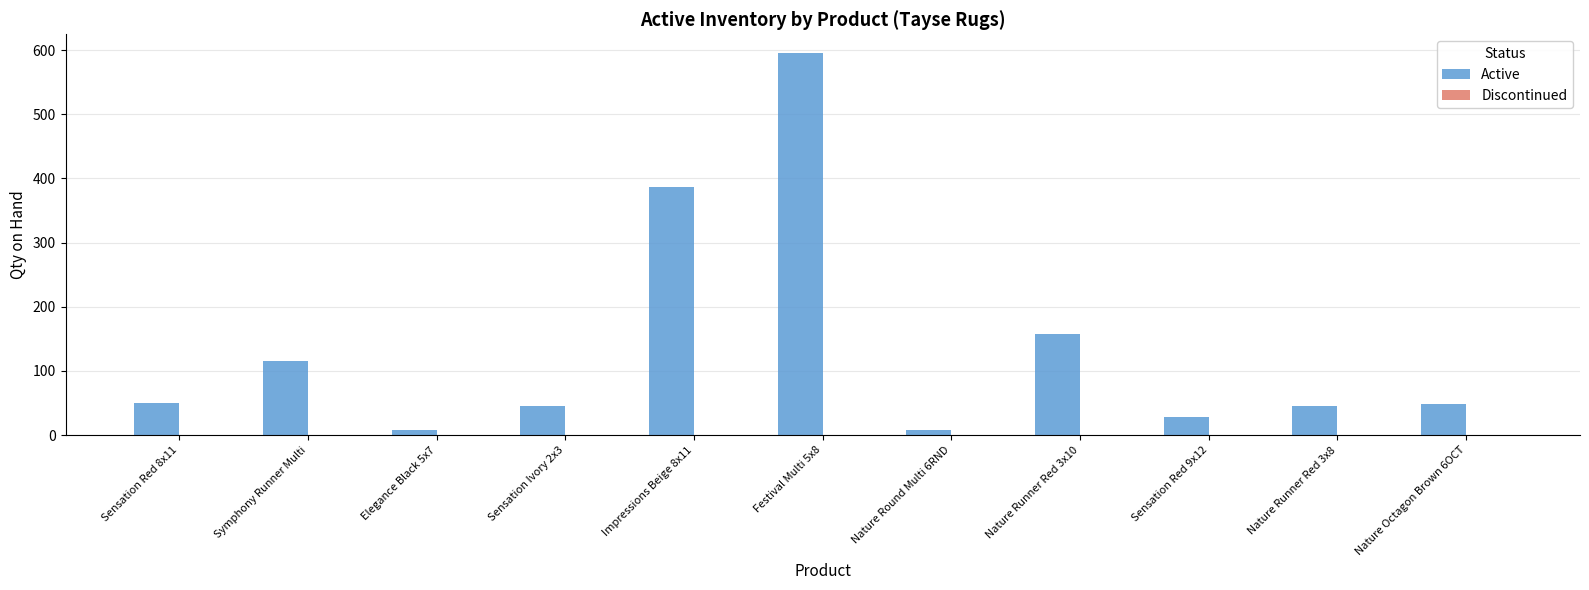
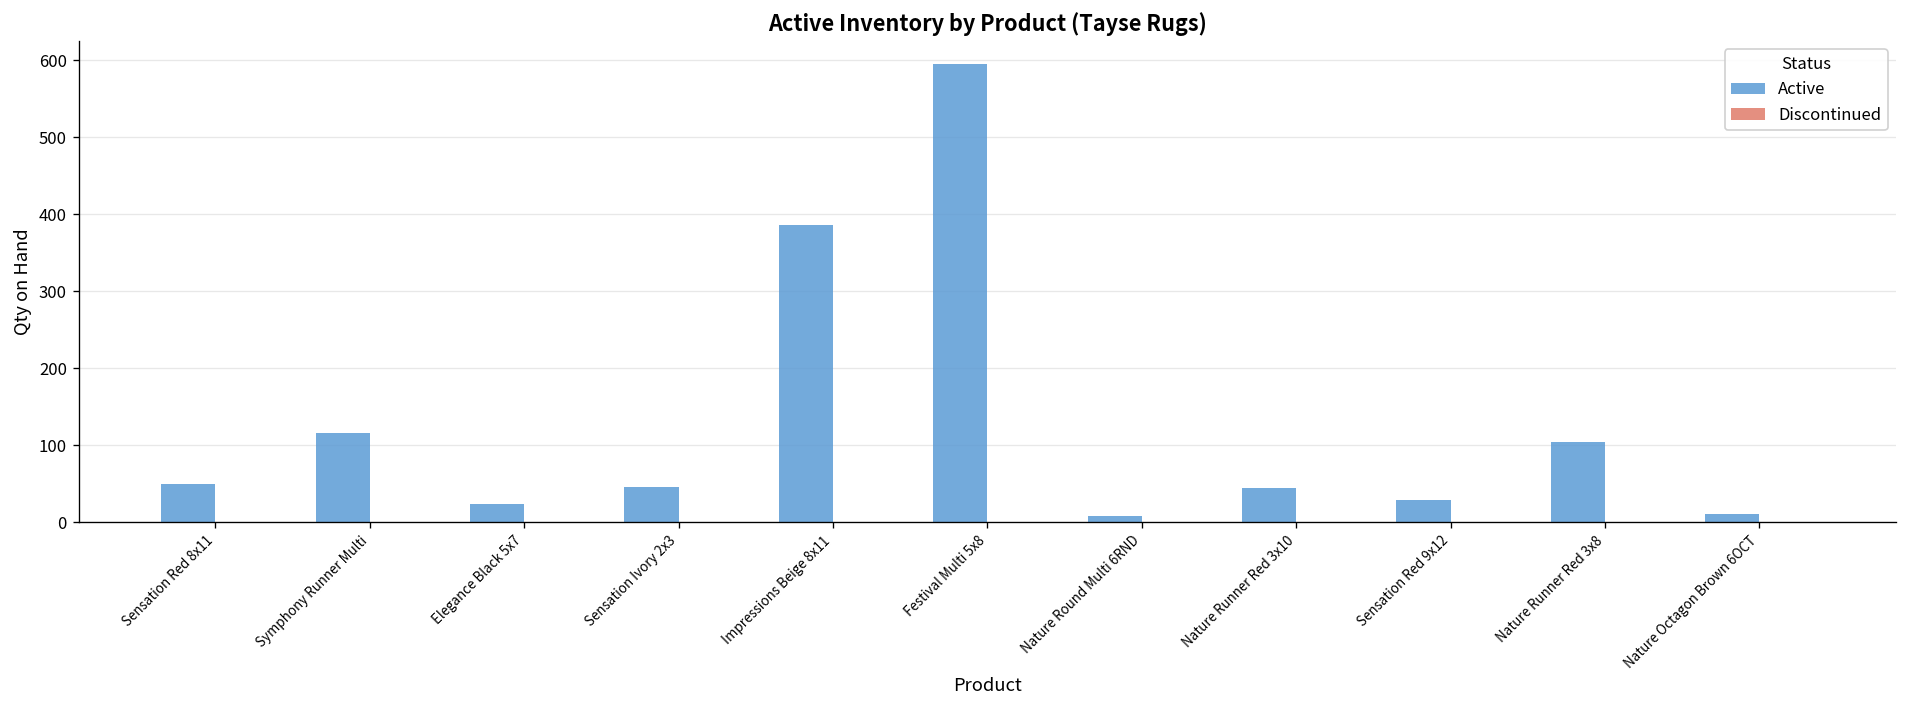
Active, Elegance Black 5x7: 10 -> 20
Active, Nature Runner Red 3x10: 160 -> 40
Active, Nature Runner Red 3x8: 50 -> 100
Active, Nature Octagon Brown 6OCT: 50 -> 10
